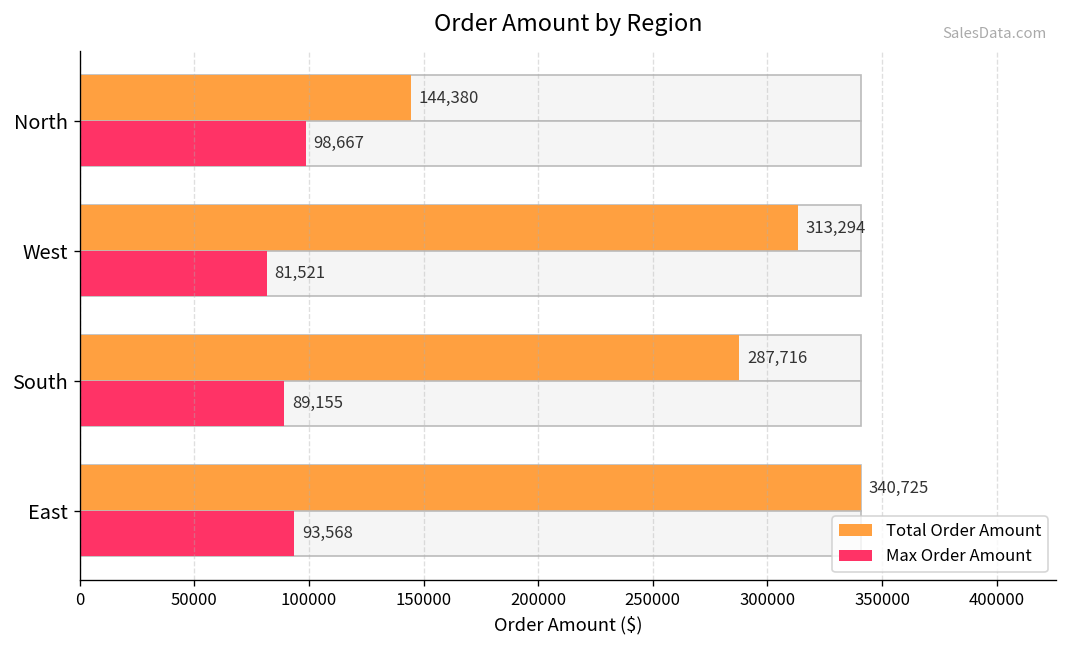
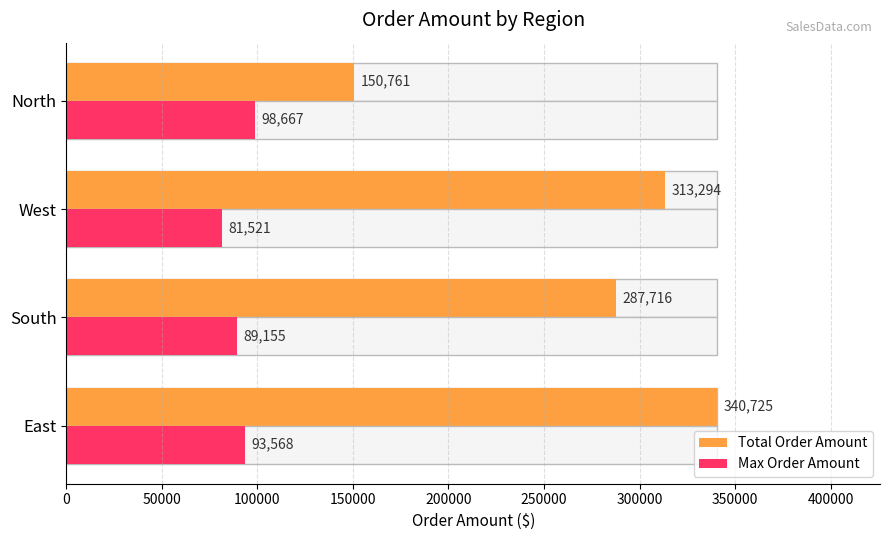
Total Order Amount, North: 144,380 -> 150,761
